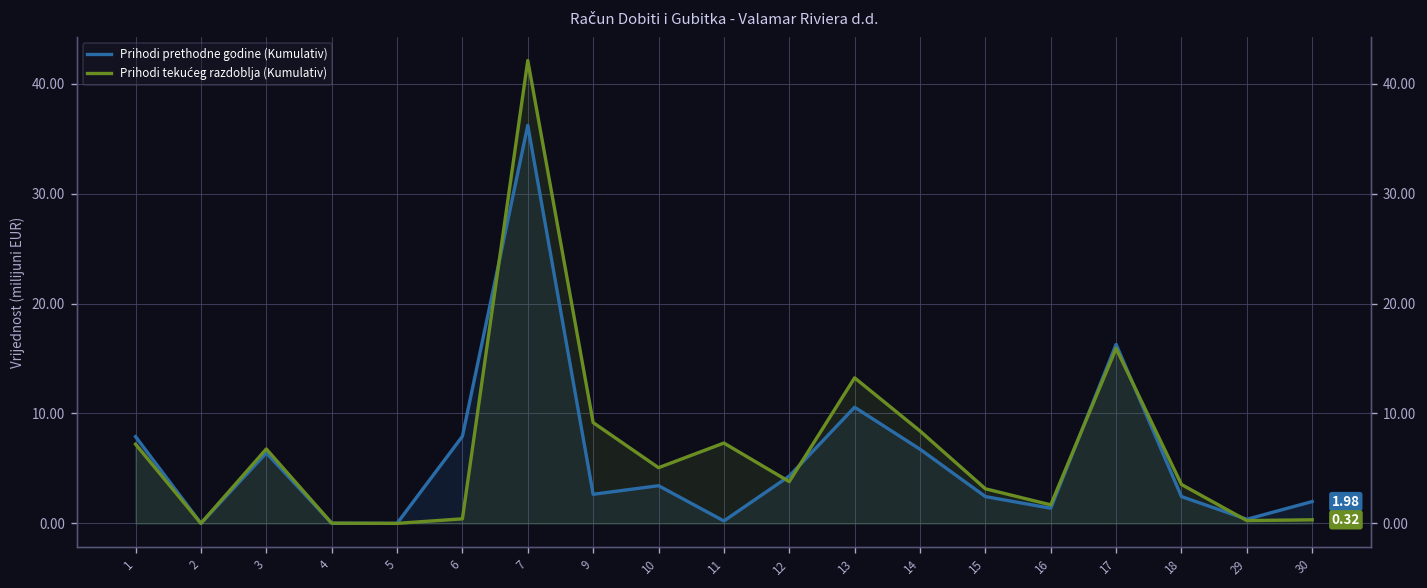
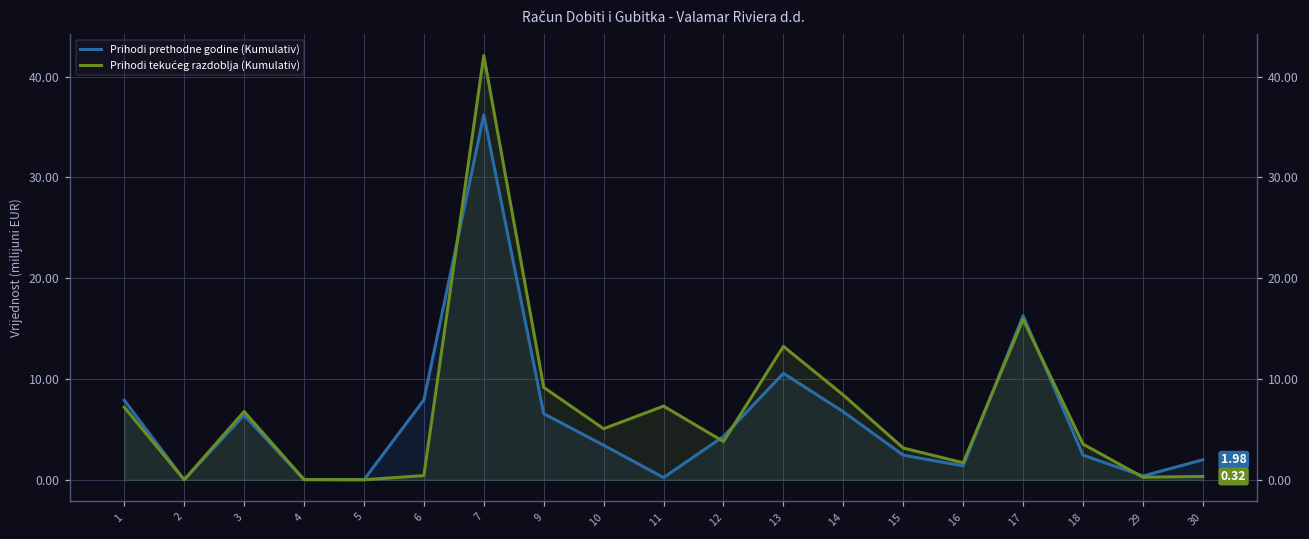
Prihodi prethodne godine (Kumulativ), 9: 3 -> 7
